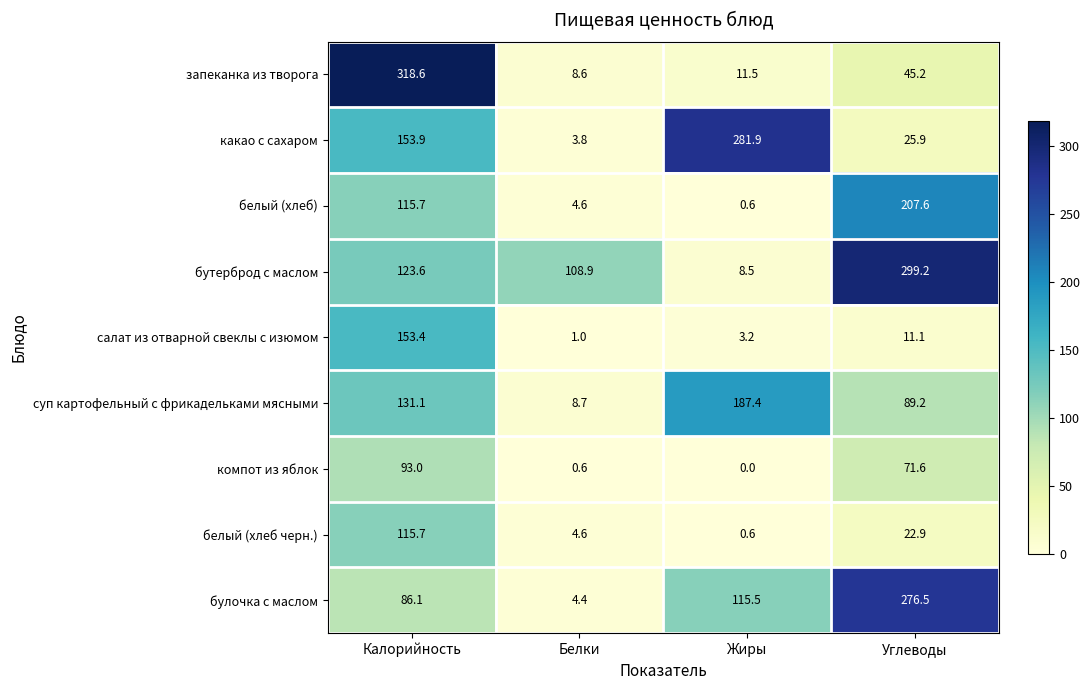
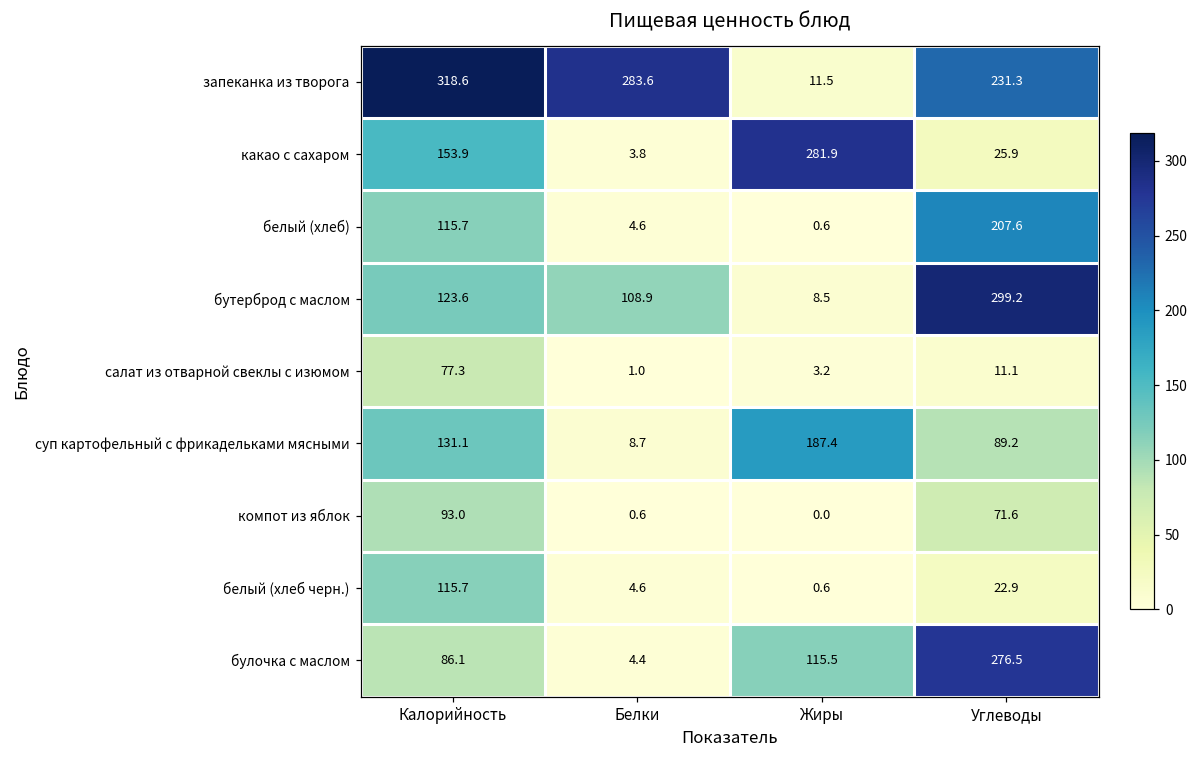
запеканка из творога, Белки: 8.6 -> 283.6
запеканка из творога, Углеводы: 45.2 -> 231.3
салат из отварной свеклы с изюмом, Калорийность: 153.4 -> 77.3
